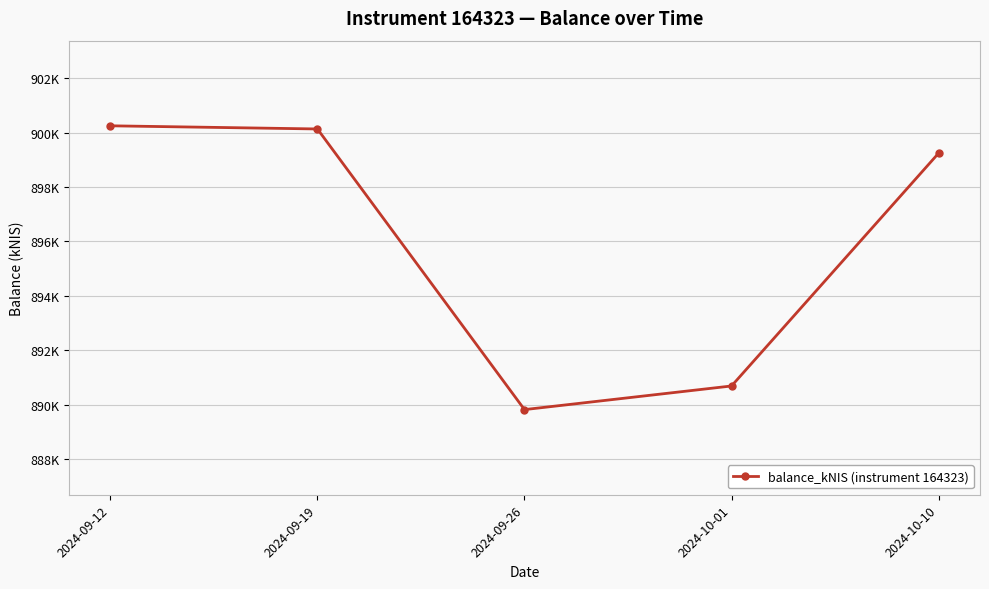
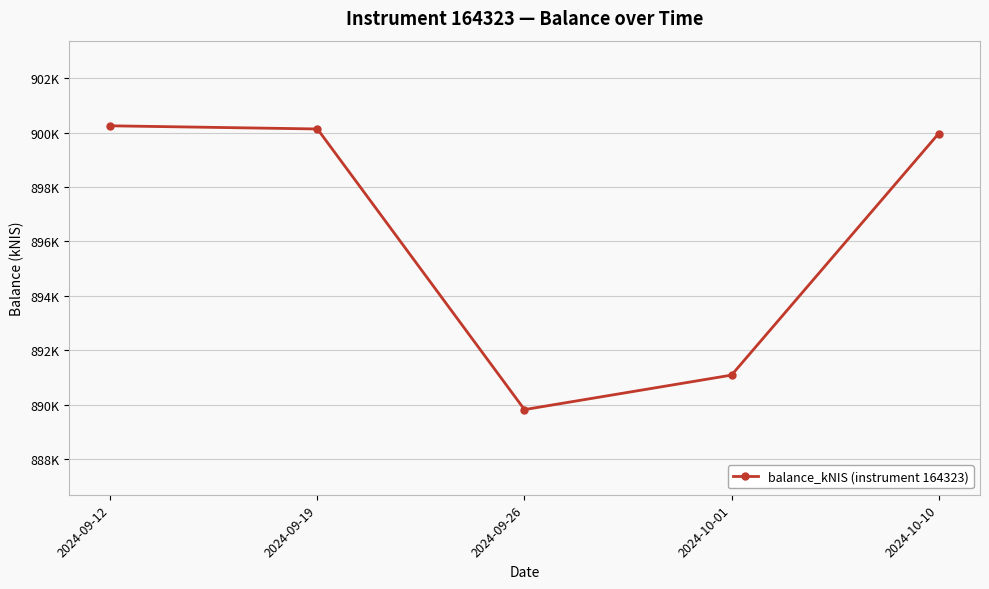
2024-10-01: 890700 -> 891100
2024-10-10: 899200 -> 900000
